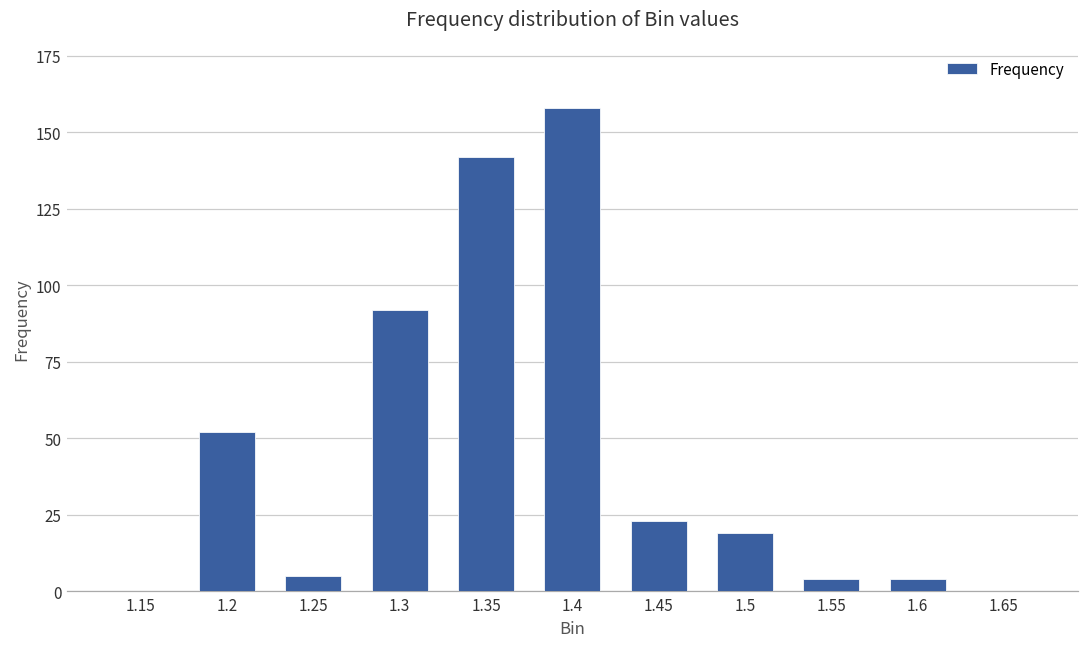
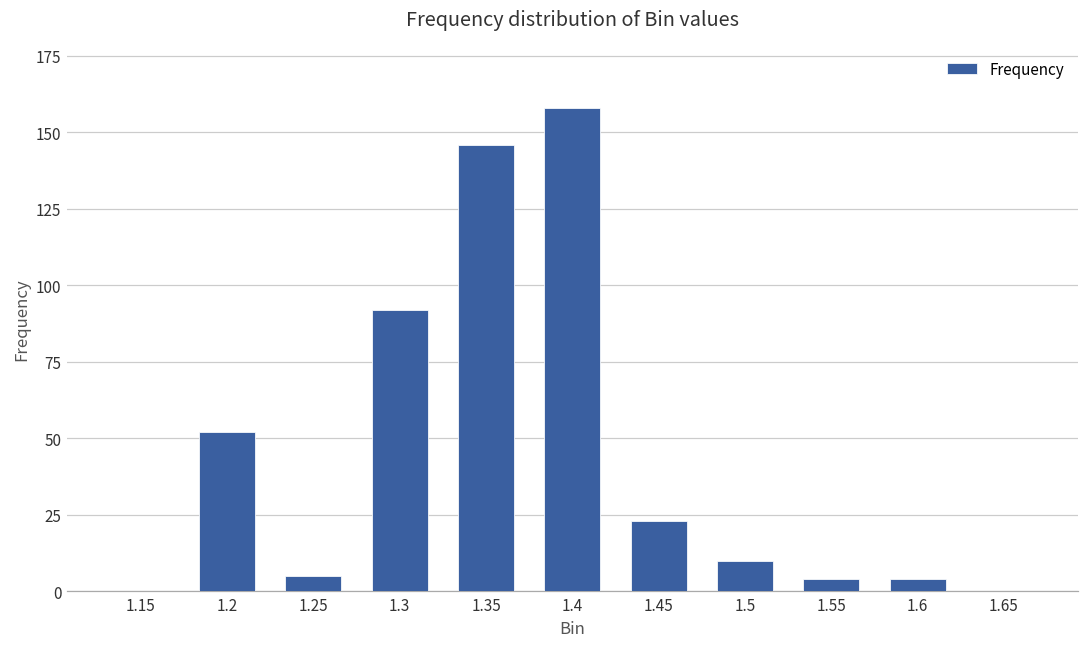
1.35: 142 -> 146
1.5: 19 -> 10
